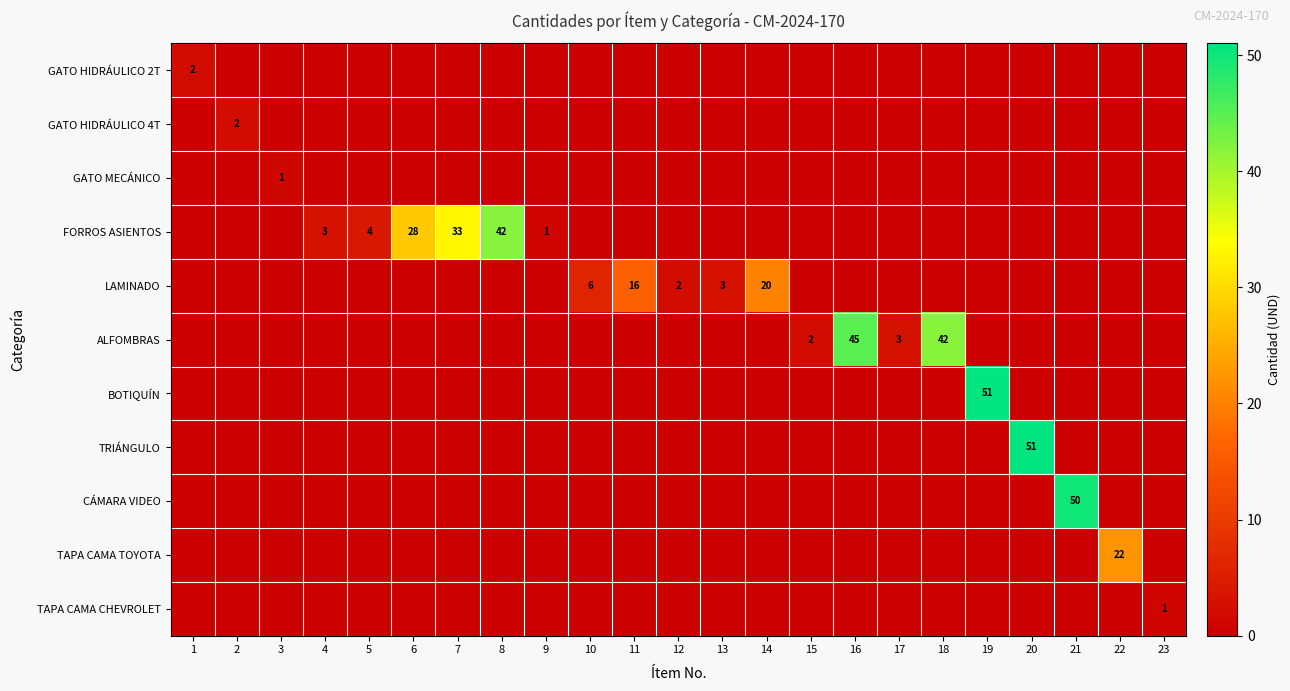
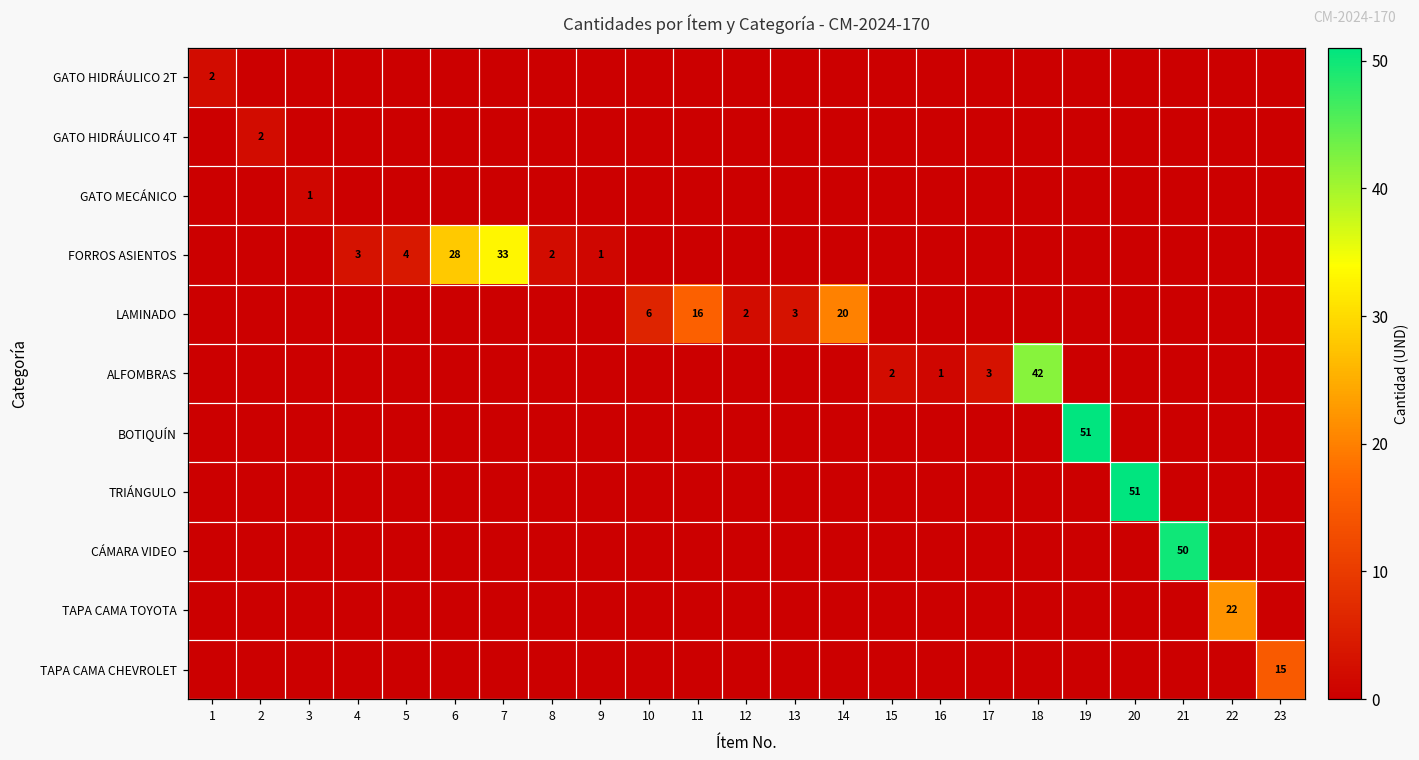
FORROS ASIENTOS, 8: 42 -> 2
ALFOMBRAS, 16: 45 -> 1
TAPA CAMA CHEVROLET, 23: 1 -> 15
